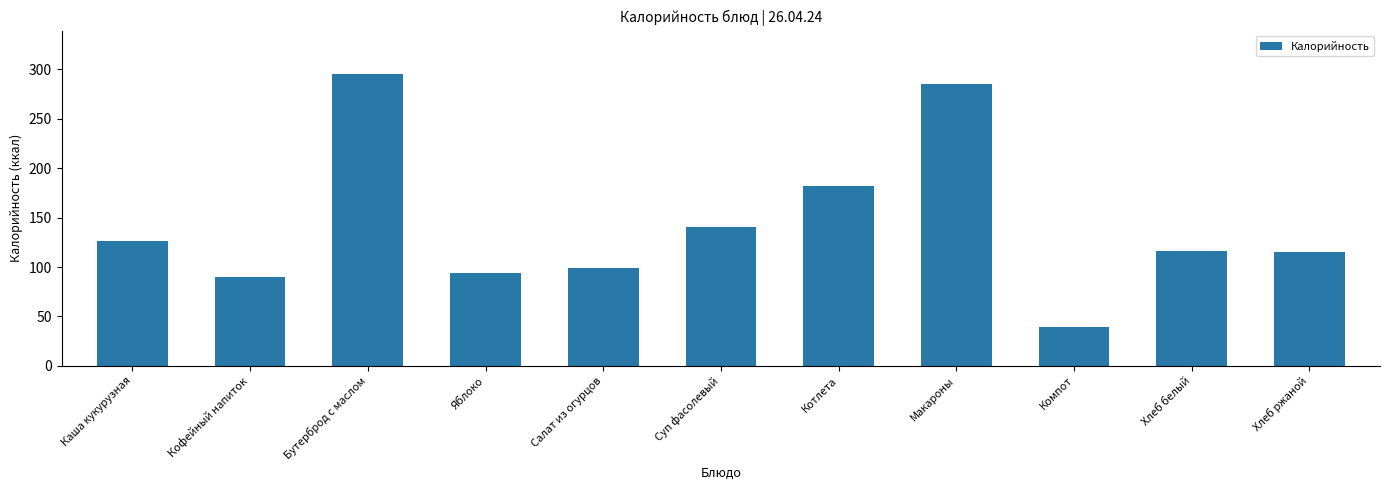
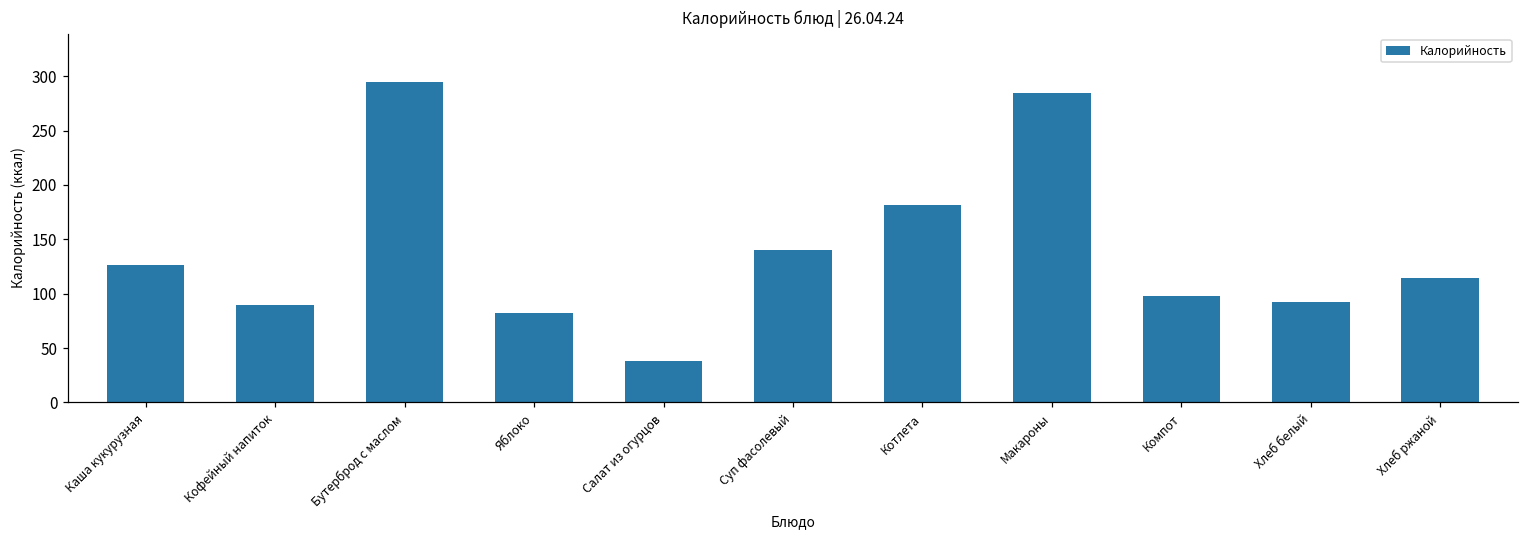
Яблоко: 90 -> 80
Салат из огурцов: 100 -> 40
Компот: 40 -> 100
Хлеб белый: 120 -> 90
